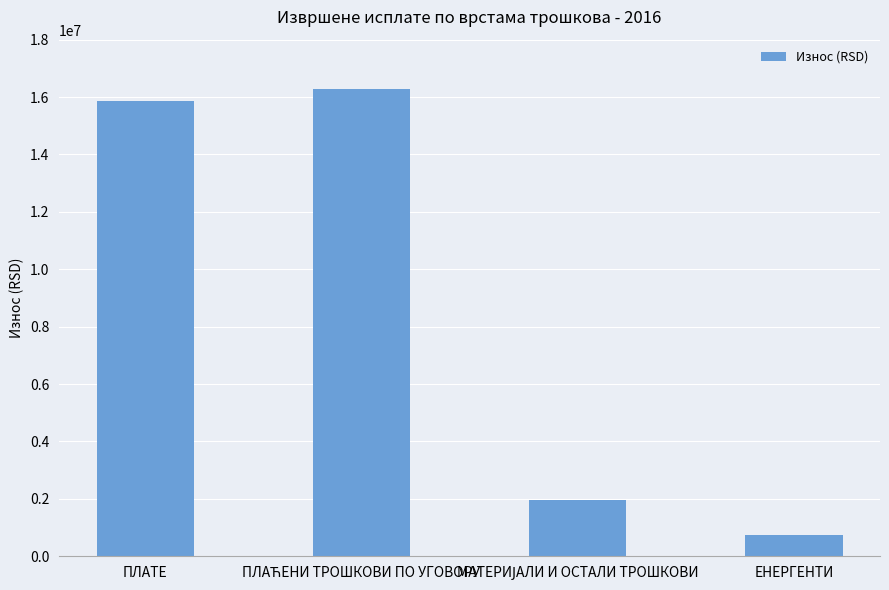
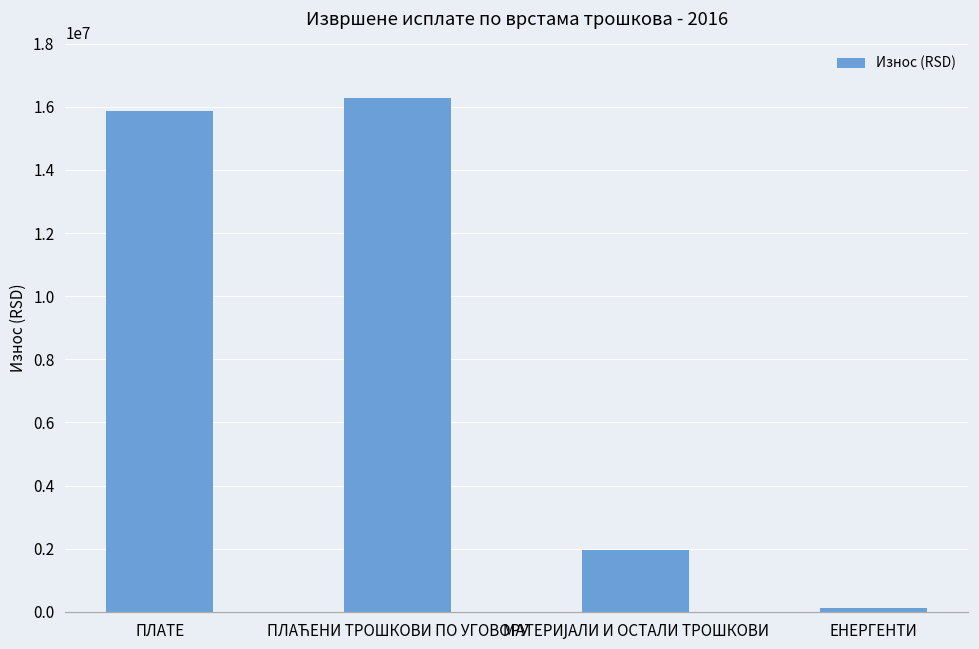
ЕНЕРГЕНТИ: 800000 -> 100000
